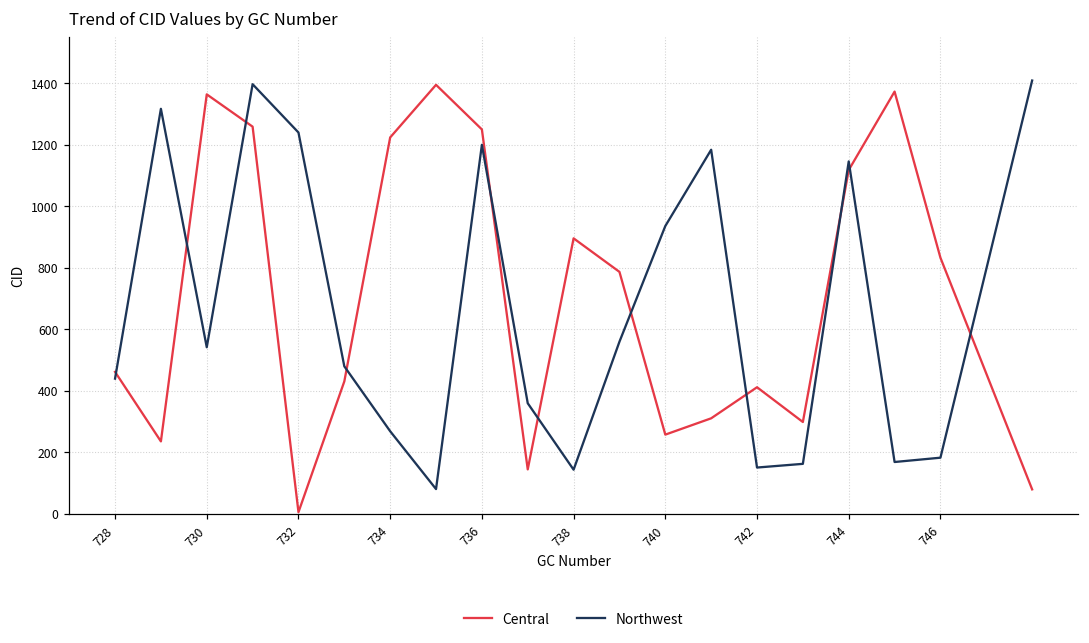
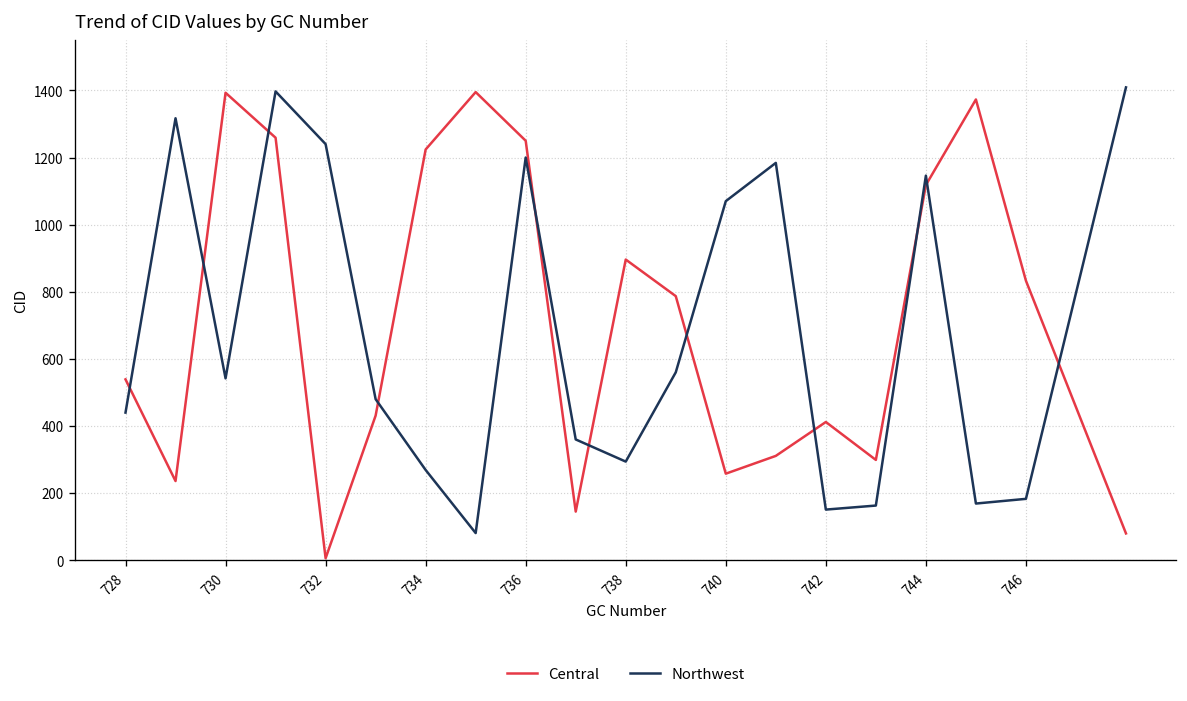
Central, 728: 460 -> 540
Central, 730: 1360 -> 1390
Northwest, 738: 140 -> 290
Northwest, 740: 940 -> 1070
